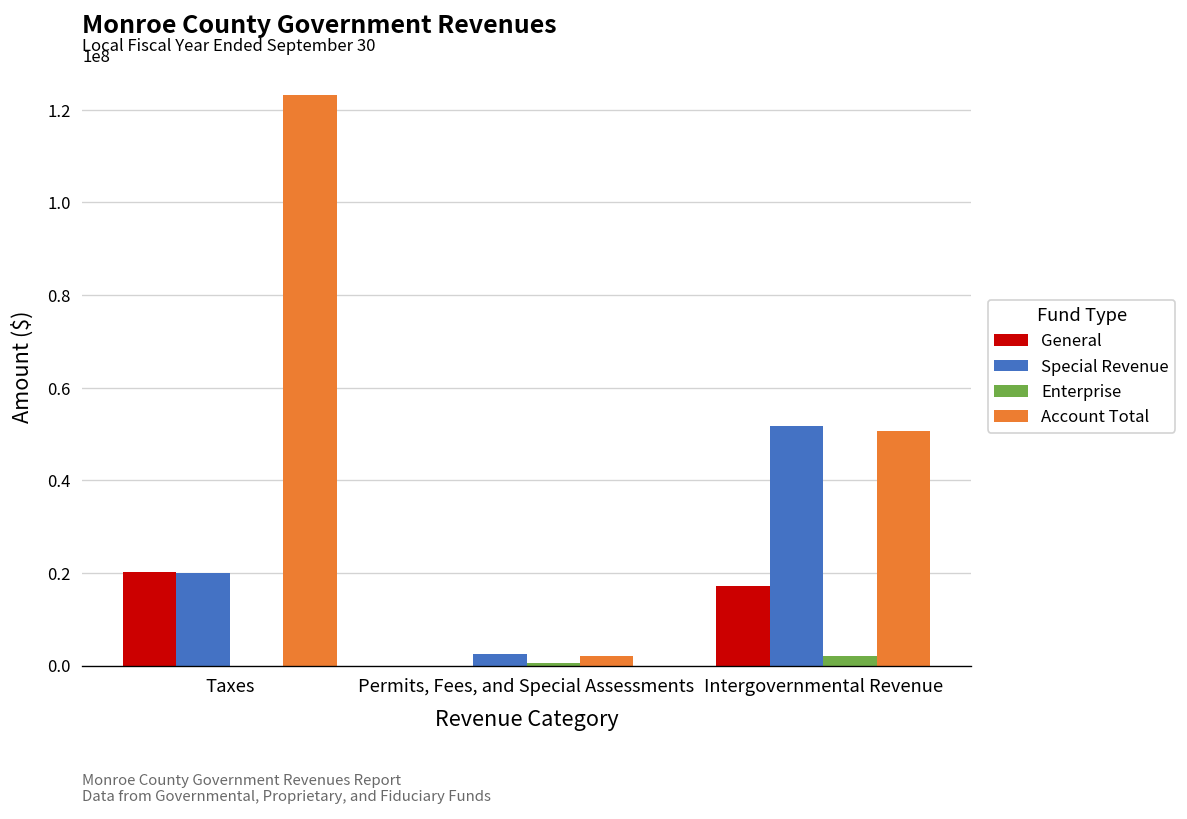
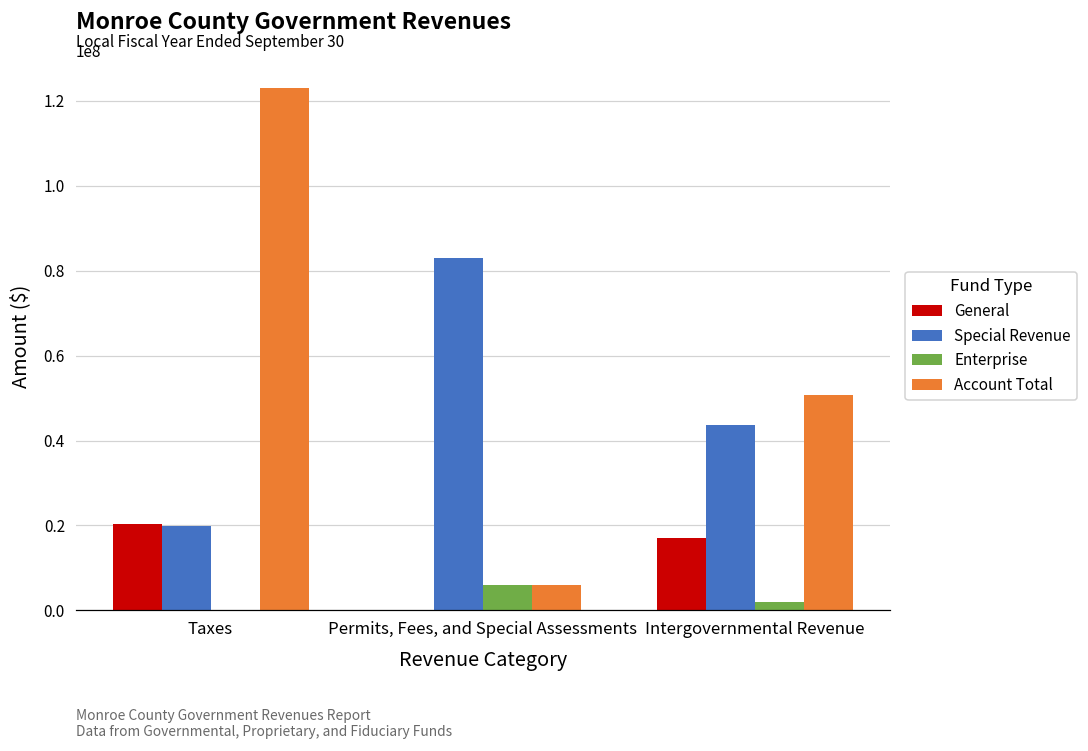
Special Revenue, Permits, Fees, and Special Assessments: 2000000 -> 83000000
Enterprise, Permits, Fees, and Special Assessments: 1000000 -> 6000000
Account Total, Permits, Fees, and Special Assessments: 2000000 -> 6000000
Special Revenue, Intergovernmental Revenue: 52000000 -> 44000000
